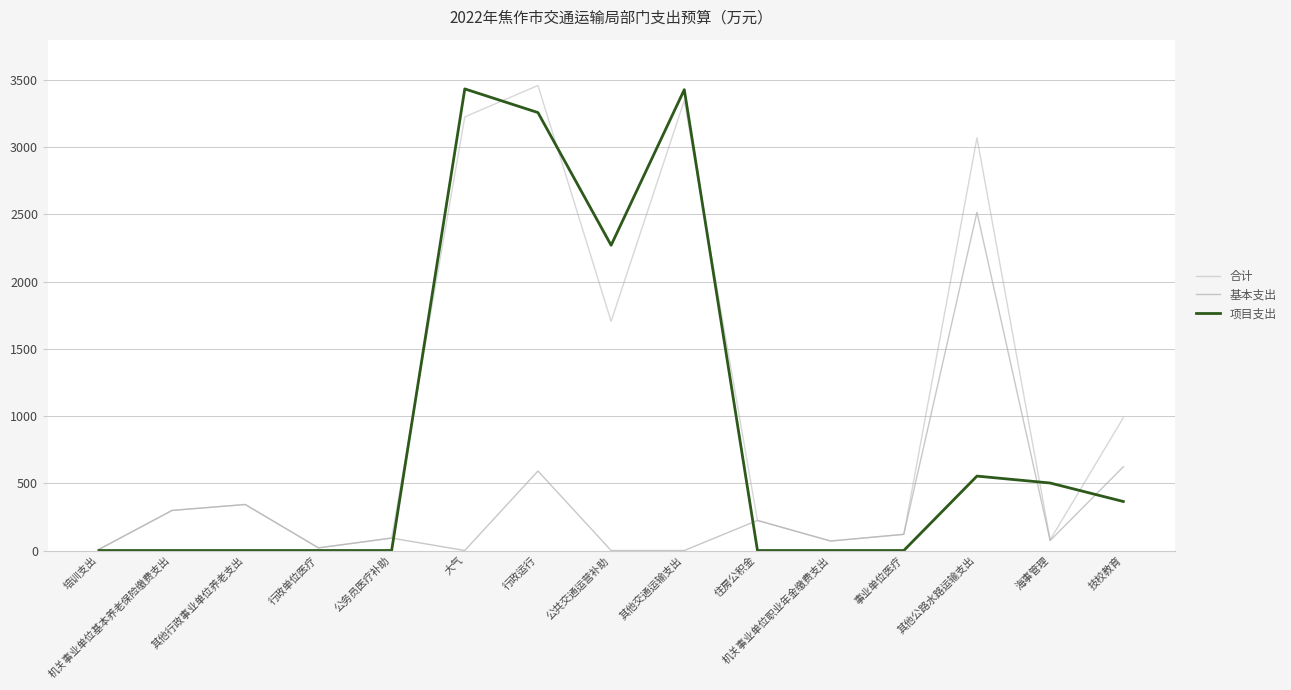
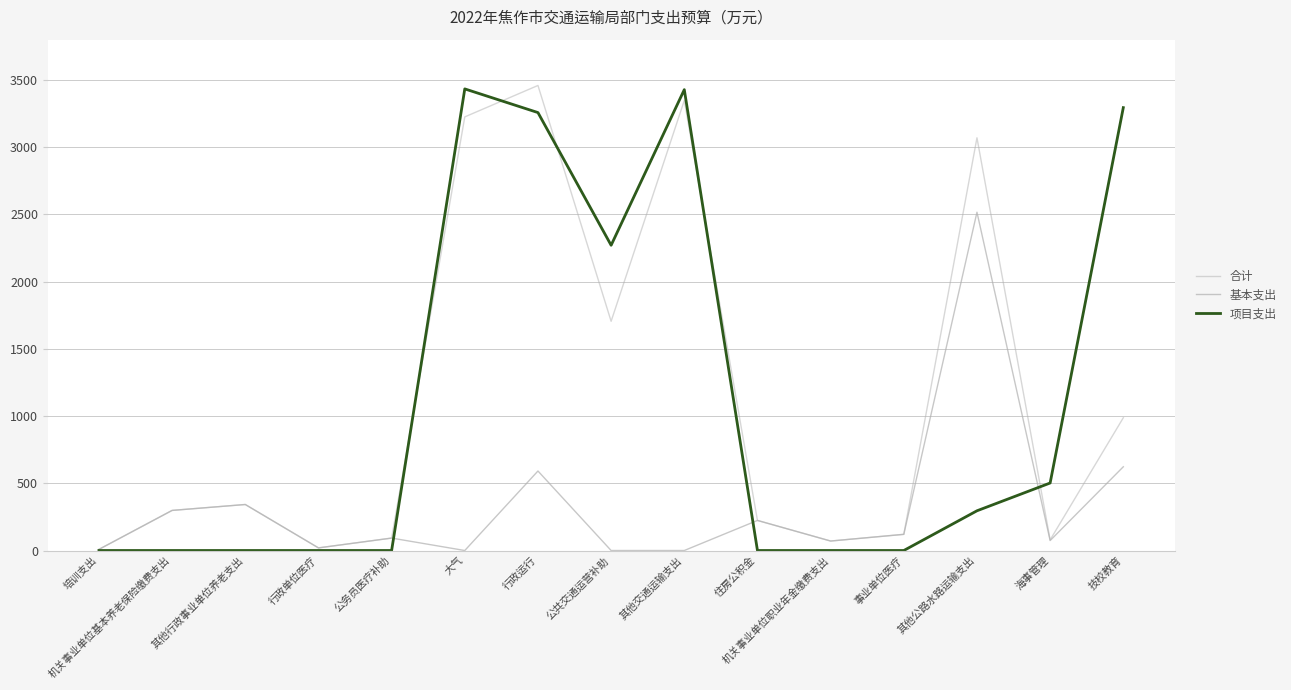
项目支出, 其他公路水路运输支出: 550 -> 300
项目支出, 技校教育: 360 -> 3290
